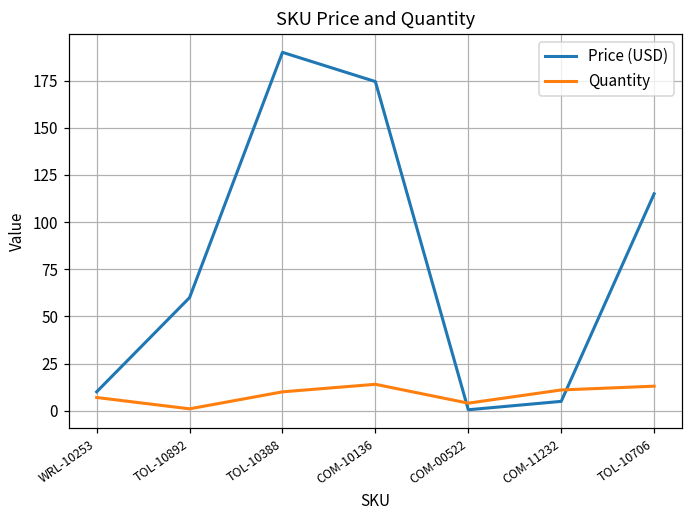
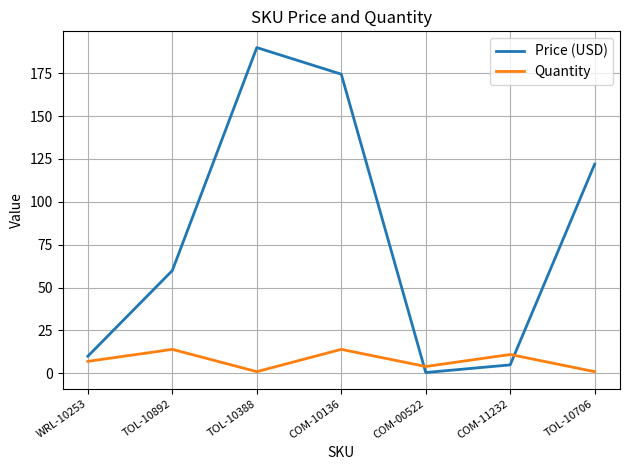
Quantity, TOL-10892: 1 -> 14
Quantity, TOL-10388: 10 -> 1
Price (USD), TOL-10706: 115 -> 122
Quantity, TOL-10706: 13 -> 1
